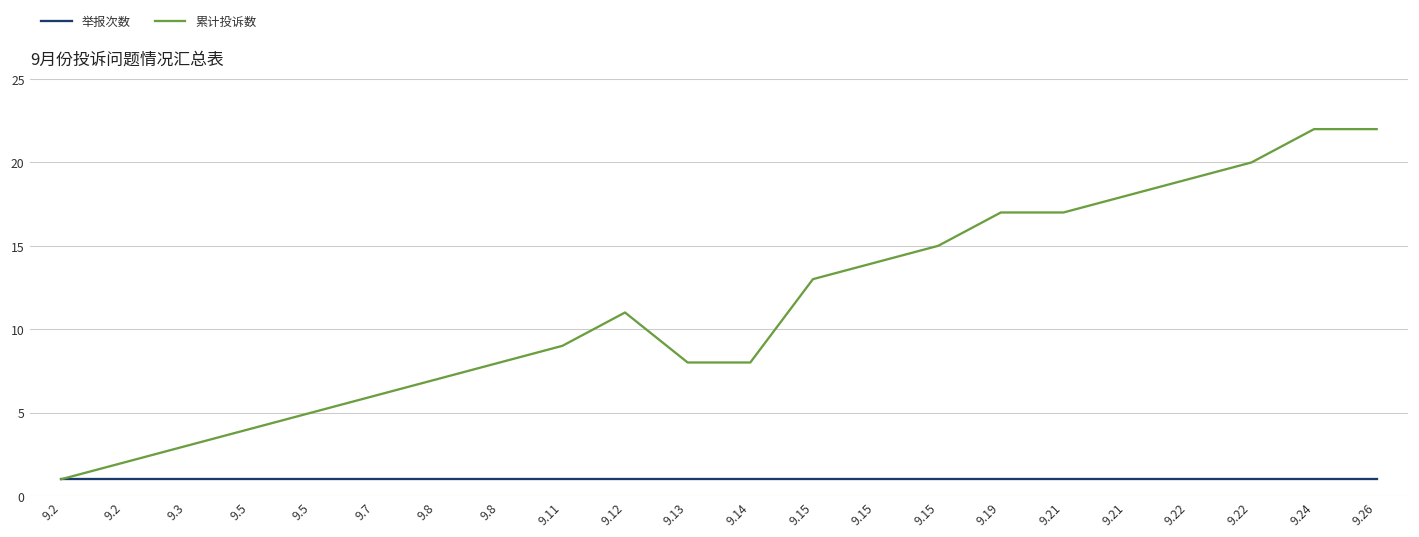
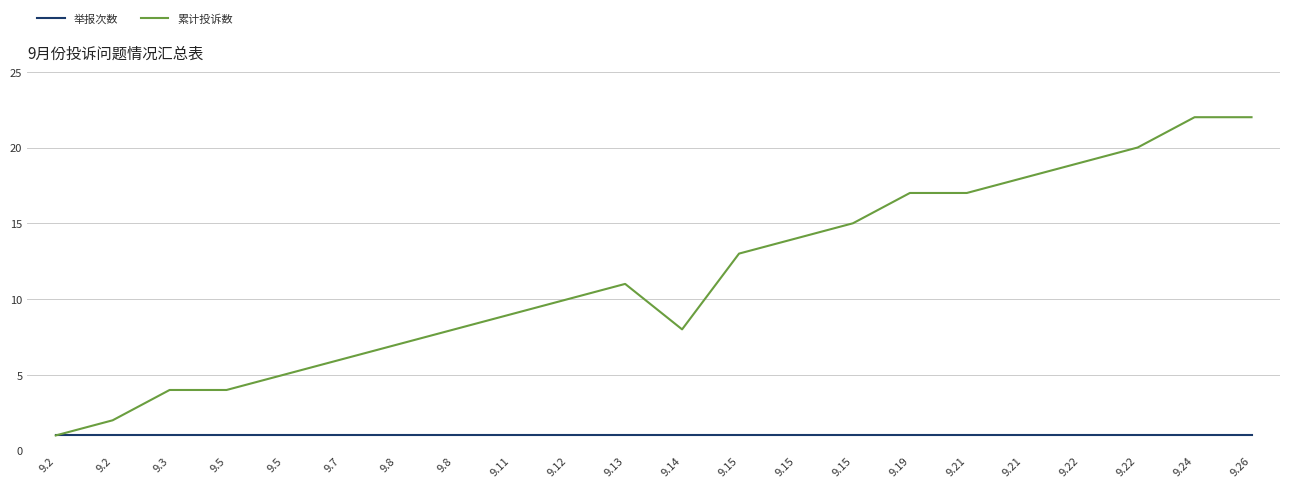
累计投诉数, 9.3: 3 -> 4
累计投诉数, 9.12: 11 -> 10
累计投诉数, 9.13: 8 -> 11
